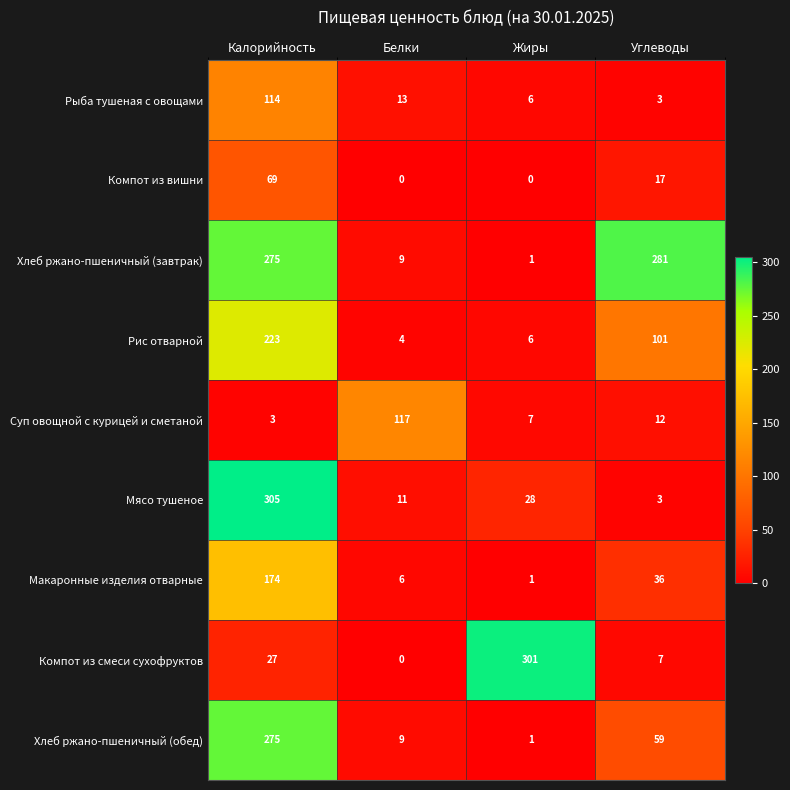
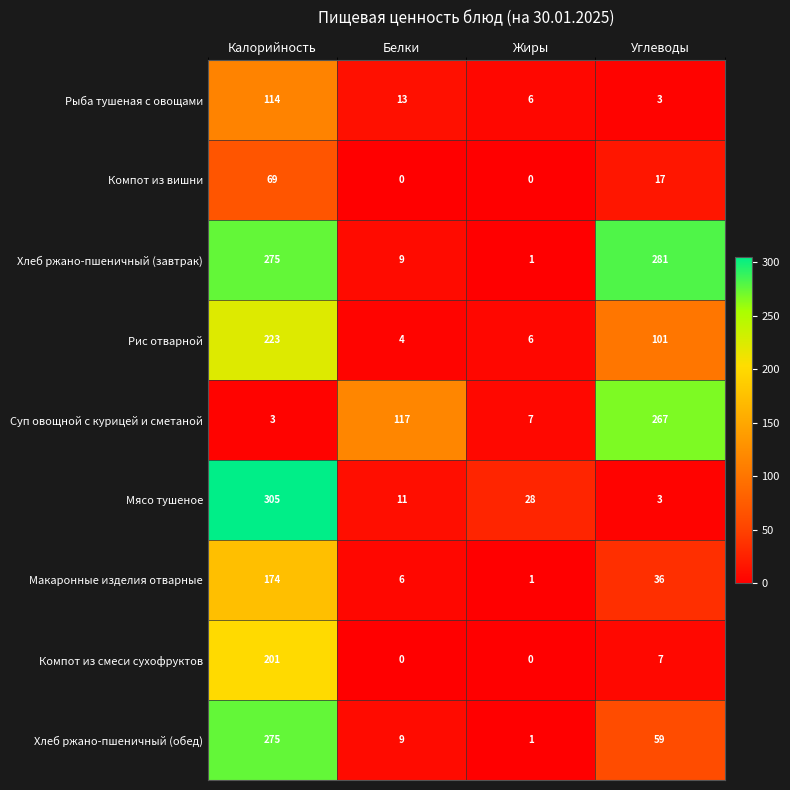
Суп овощной с курицей и сметаной, Углеводы: 12 -> 267
Компот из смеси сухофруктов, Калорийность: 27 -> 201
Компот из смеси сухофруктов, Жиры: 301 -> 0
